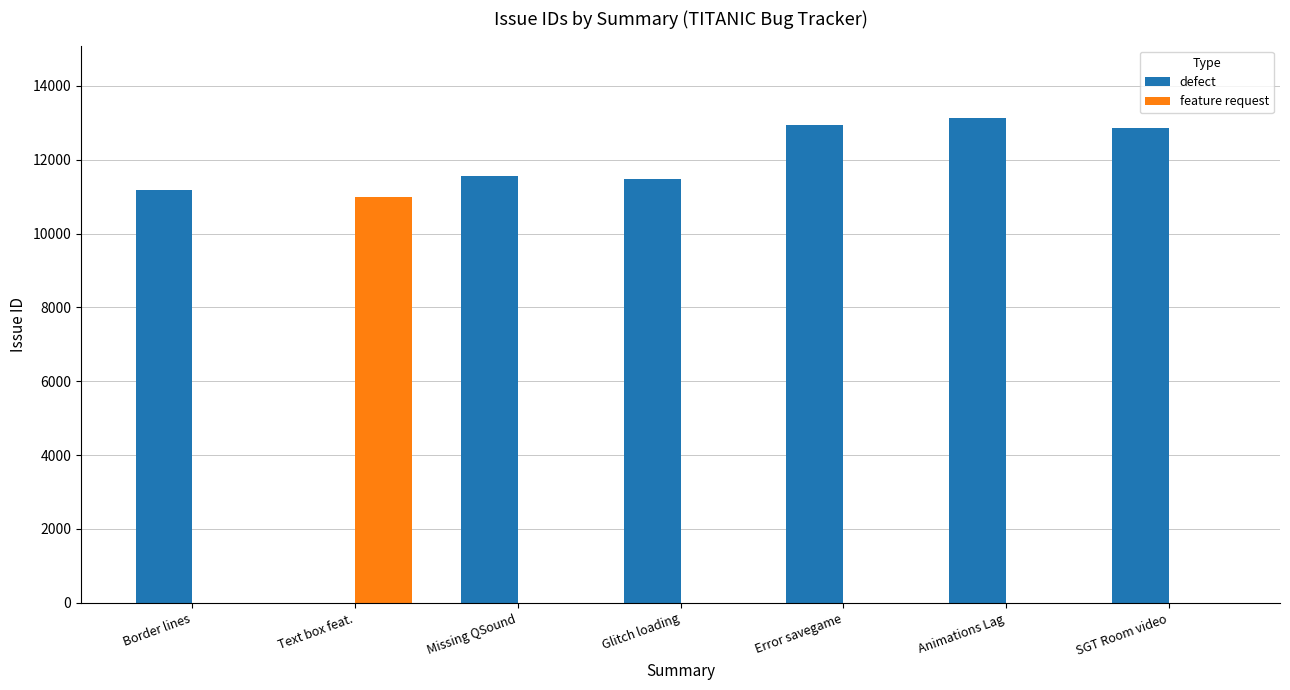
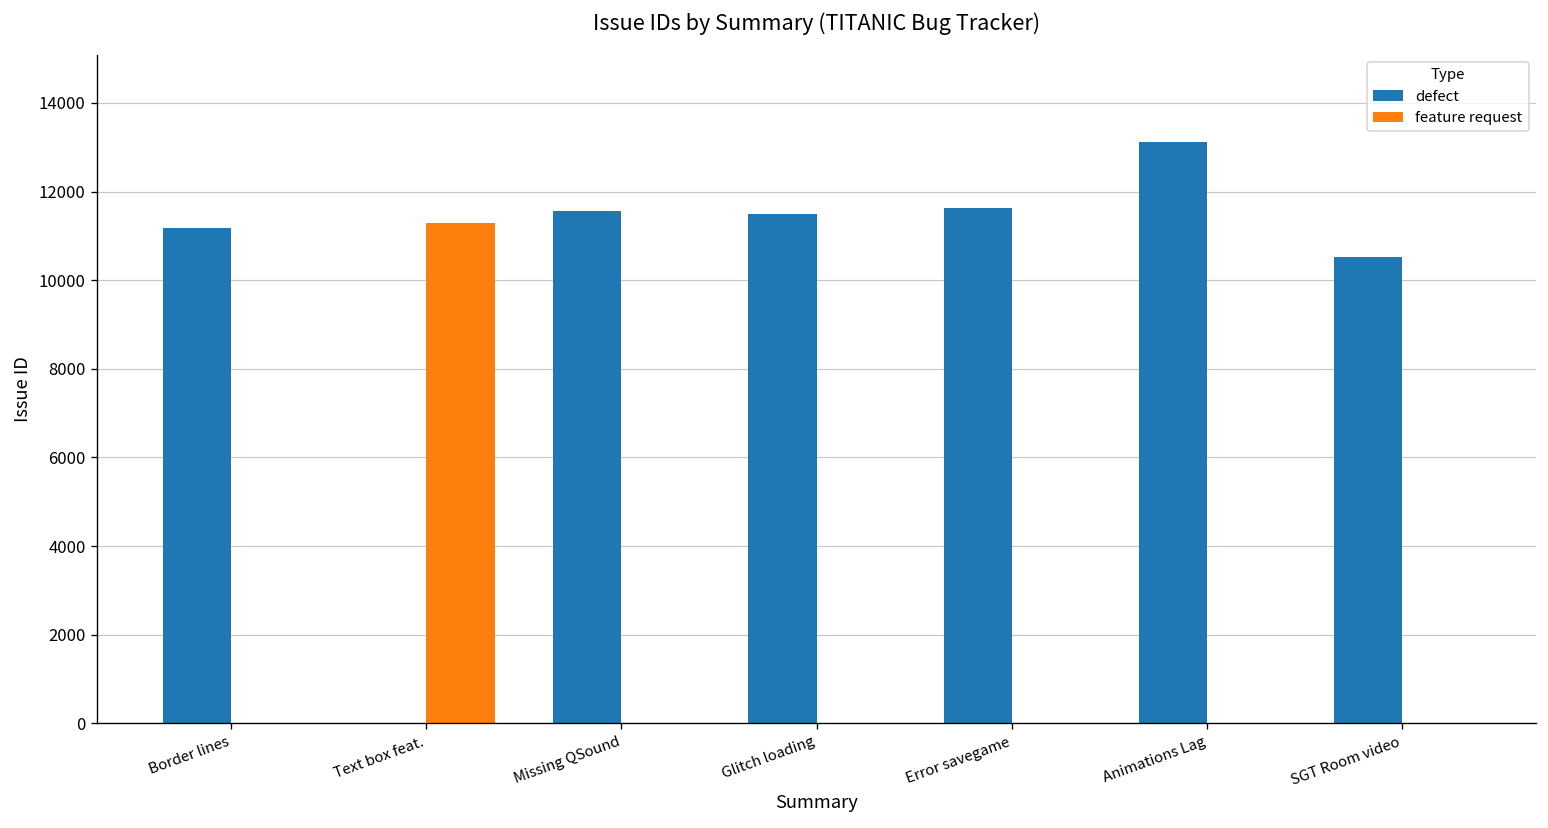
feature request, Text box feat.: 11000 -> 11300
defect, Error savegame: 13000 -> 11600
defect, SGT Room video: 12800 -> 10500
